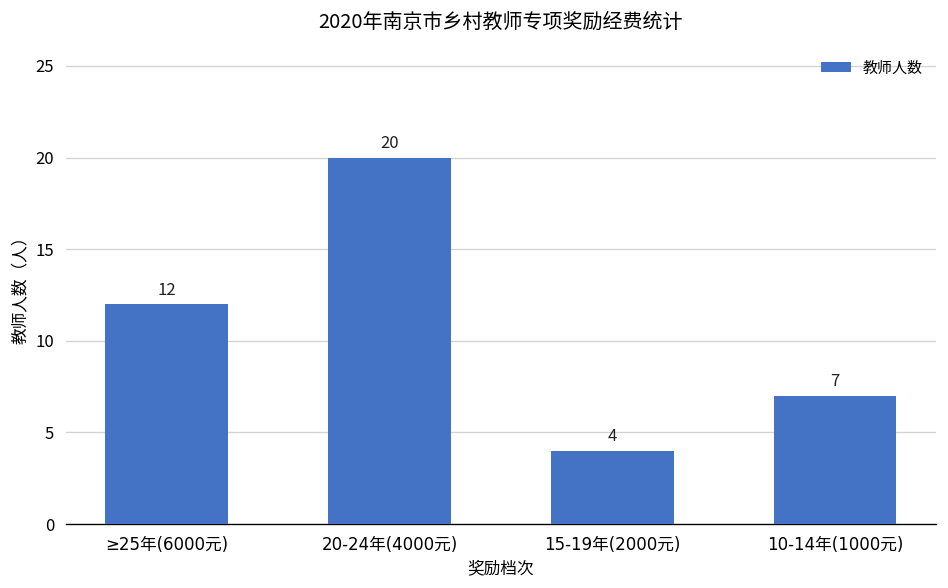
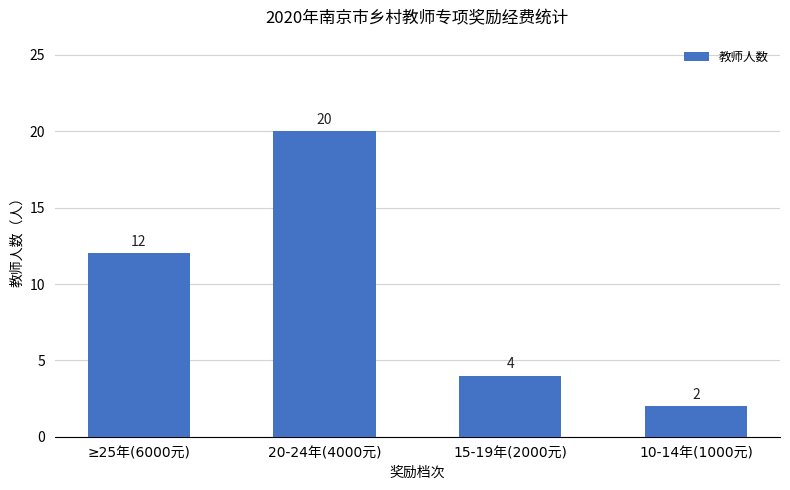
10-14年(1000元): 7 -> 2
